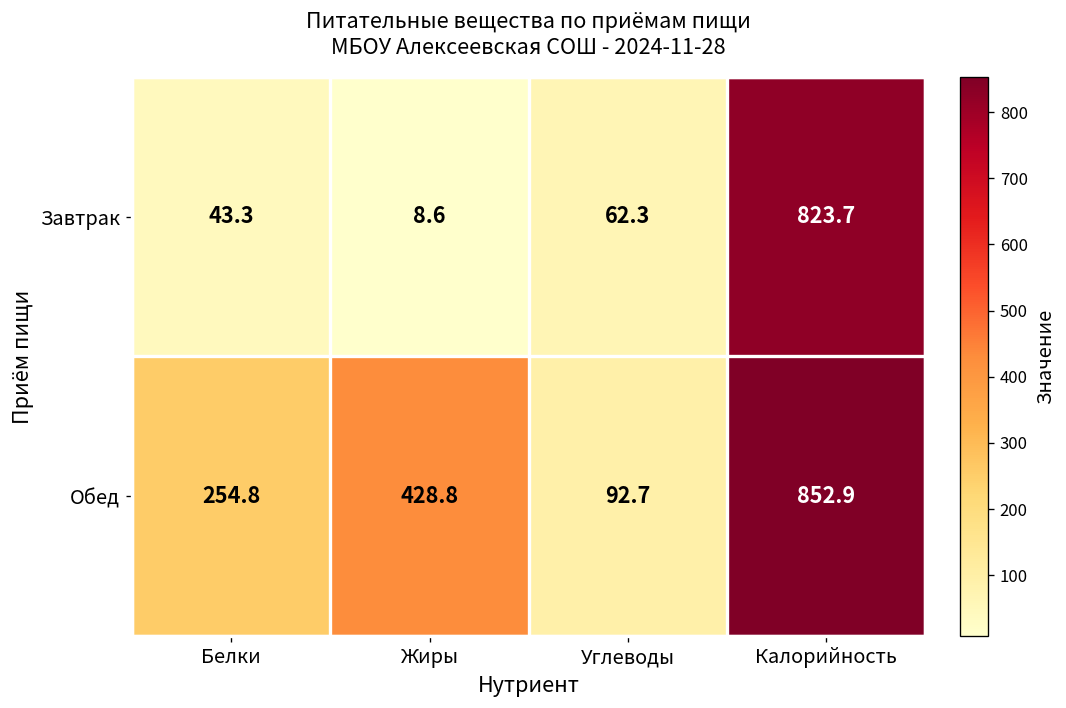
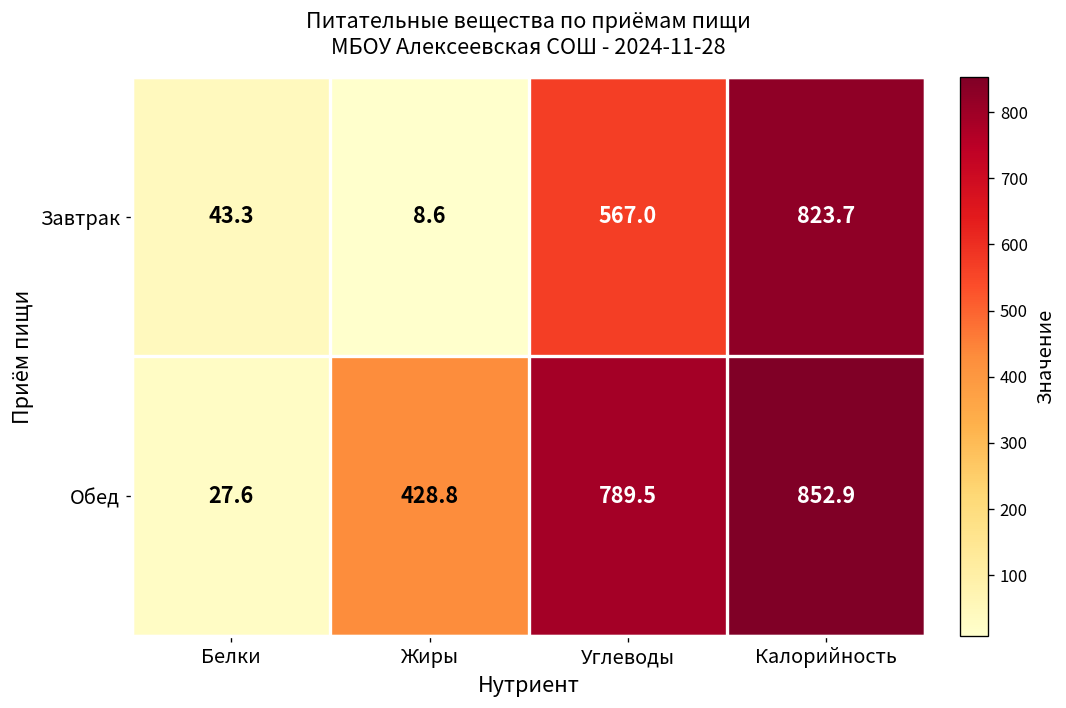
Завтрак, Углеводы: 62.3 -> 567.0
Обед, Белки: 254.8 -> 27.6
Обед, Углеводы: 92.7 -> 789.5
